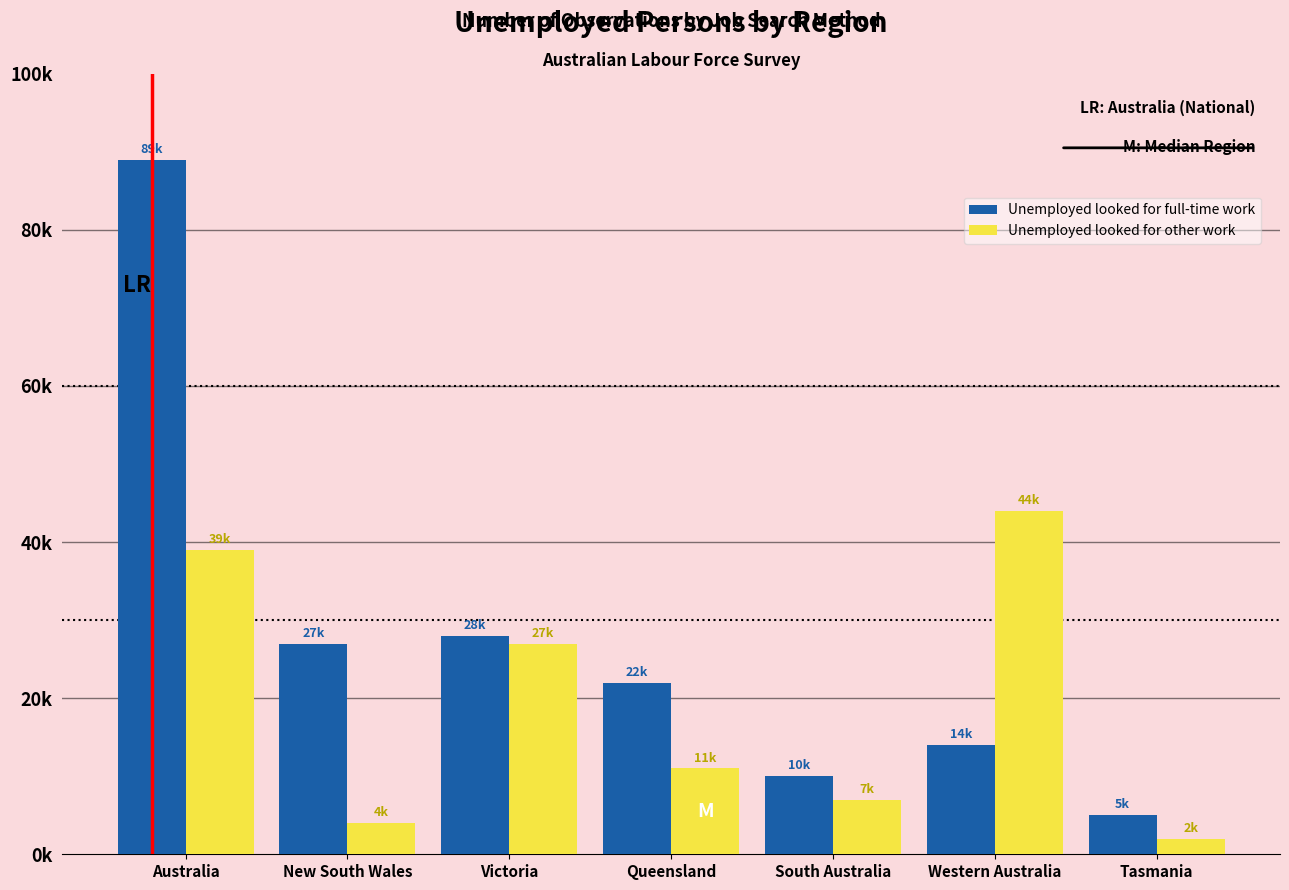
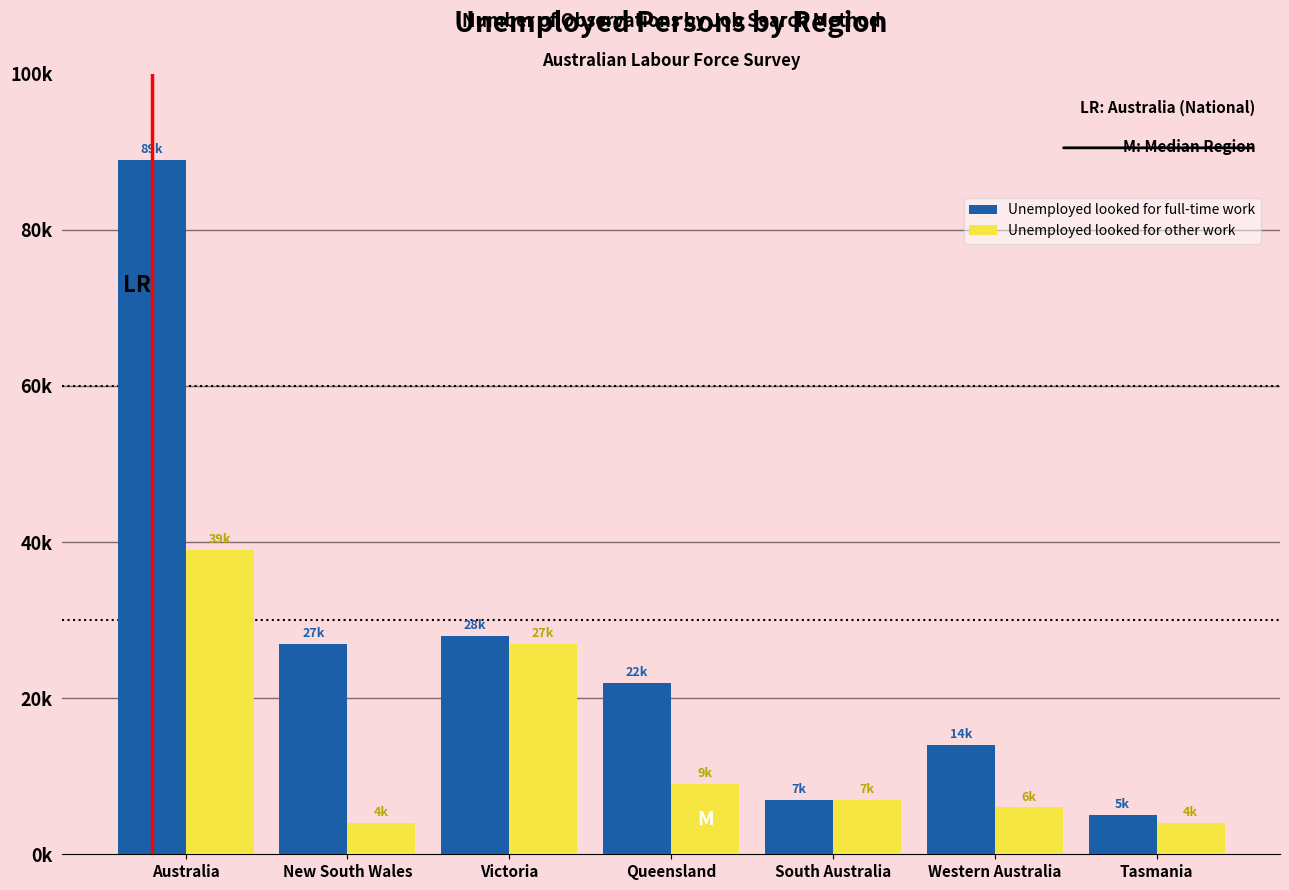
Unemployed looked for other work, Queensland: 11k -> 9k
Unemployed looked for full-time work, South Australia: 10k -> 7k
Unemployed looked for other work, Western Australia: 44k -> 6k
Unemployed looked for other work, Tasmania: 2k -> 4k
